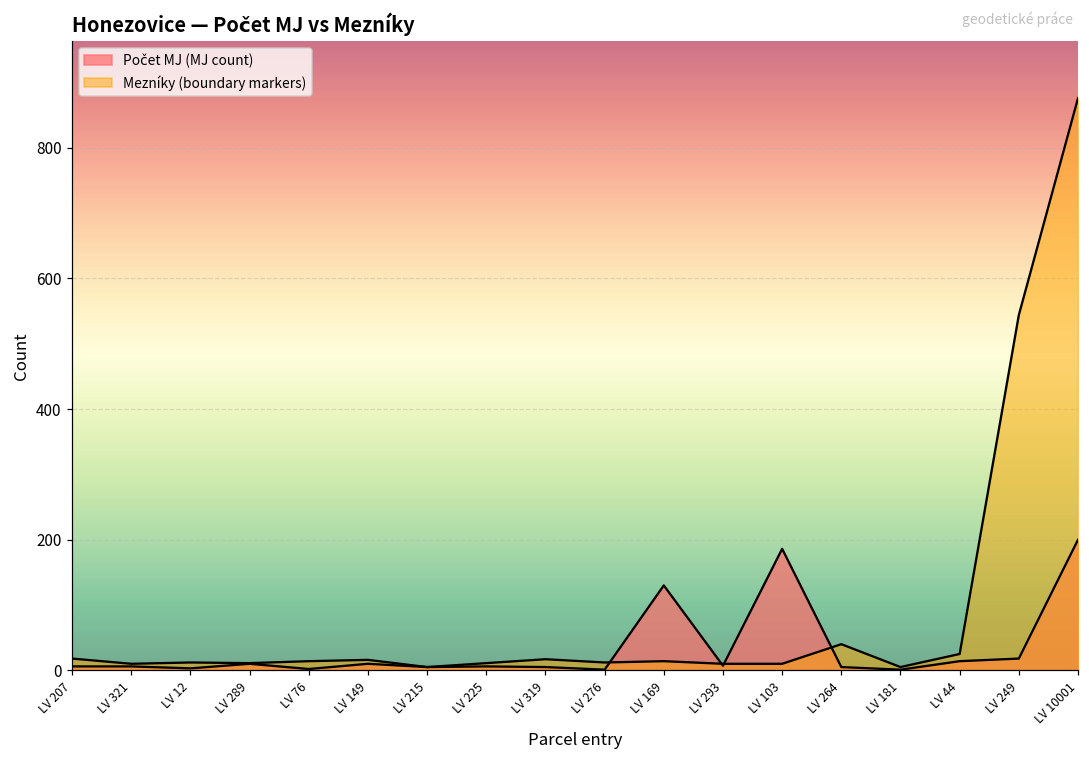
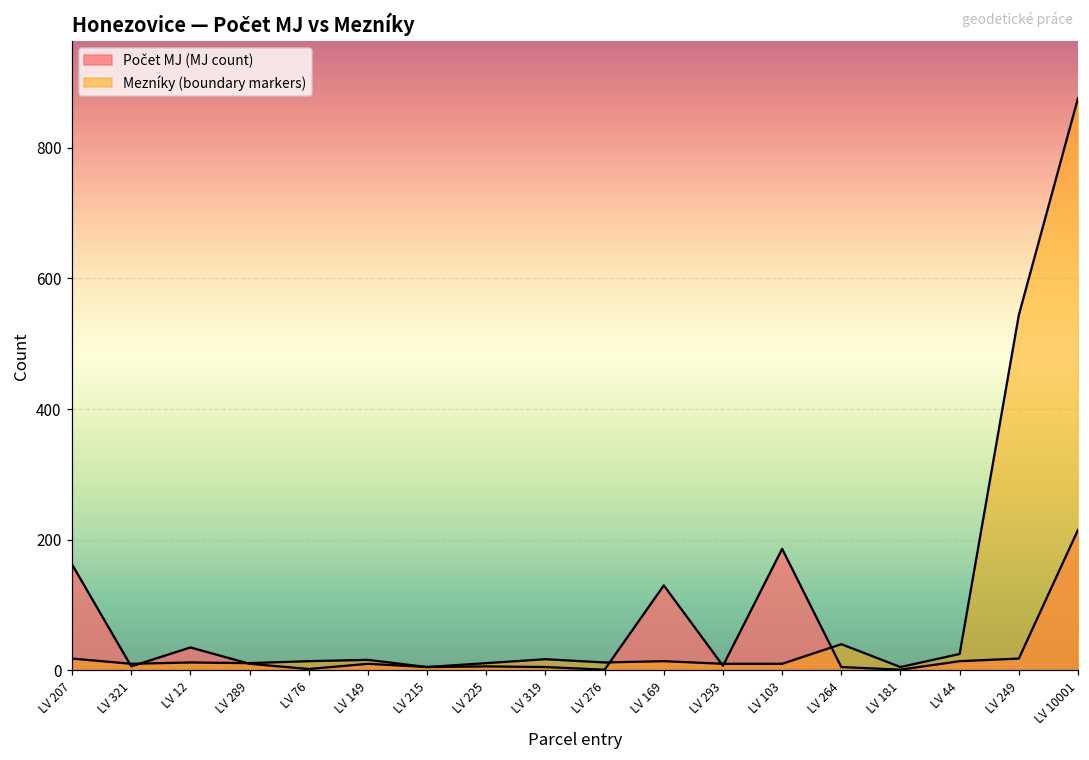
Počet MJ (MJ count), LV 207: 10 -> 160
Počet MJ (MJ count), LV 12: 0 -> 40
Počet MJ (MJ count), LV 10001: 200 -> 220
